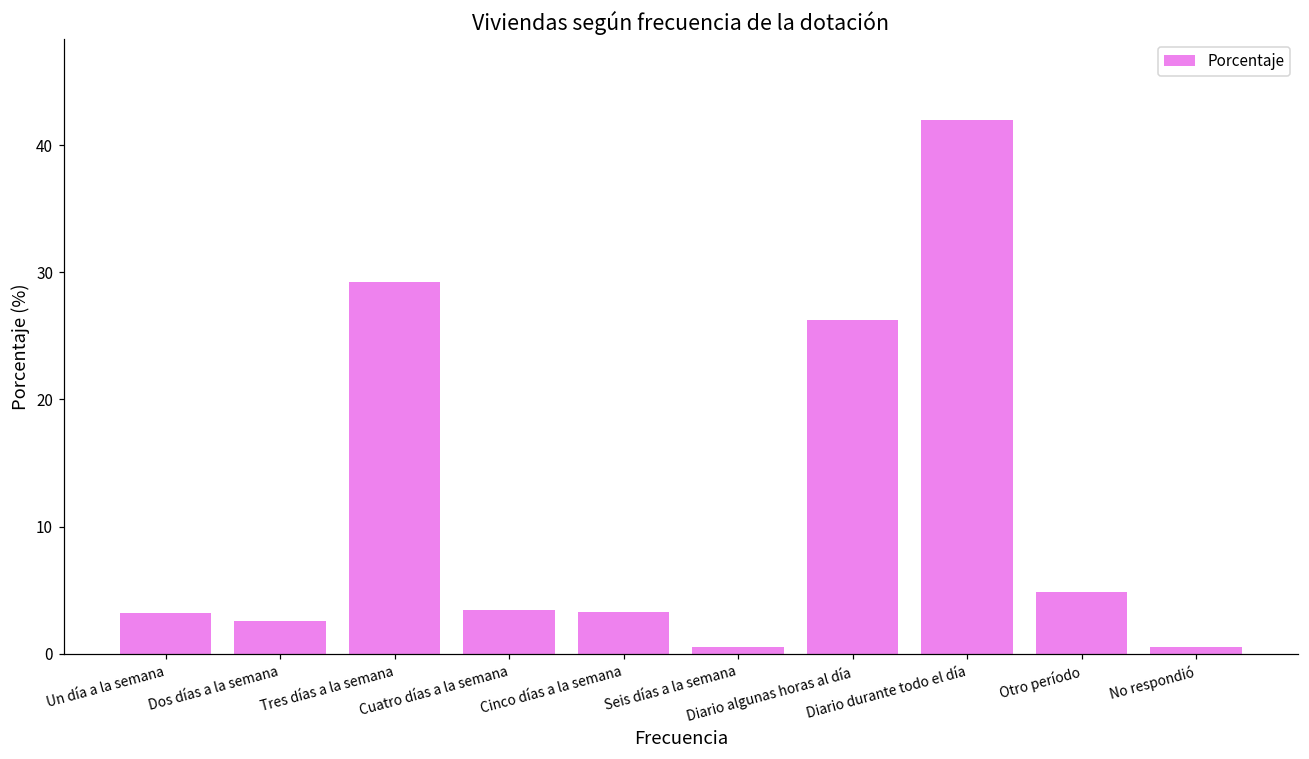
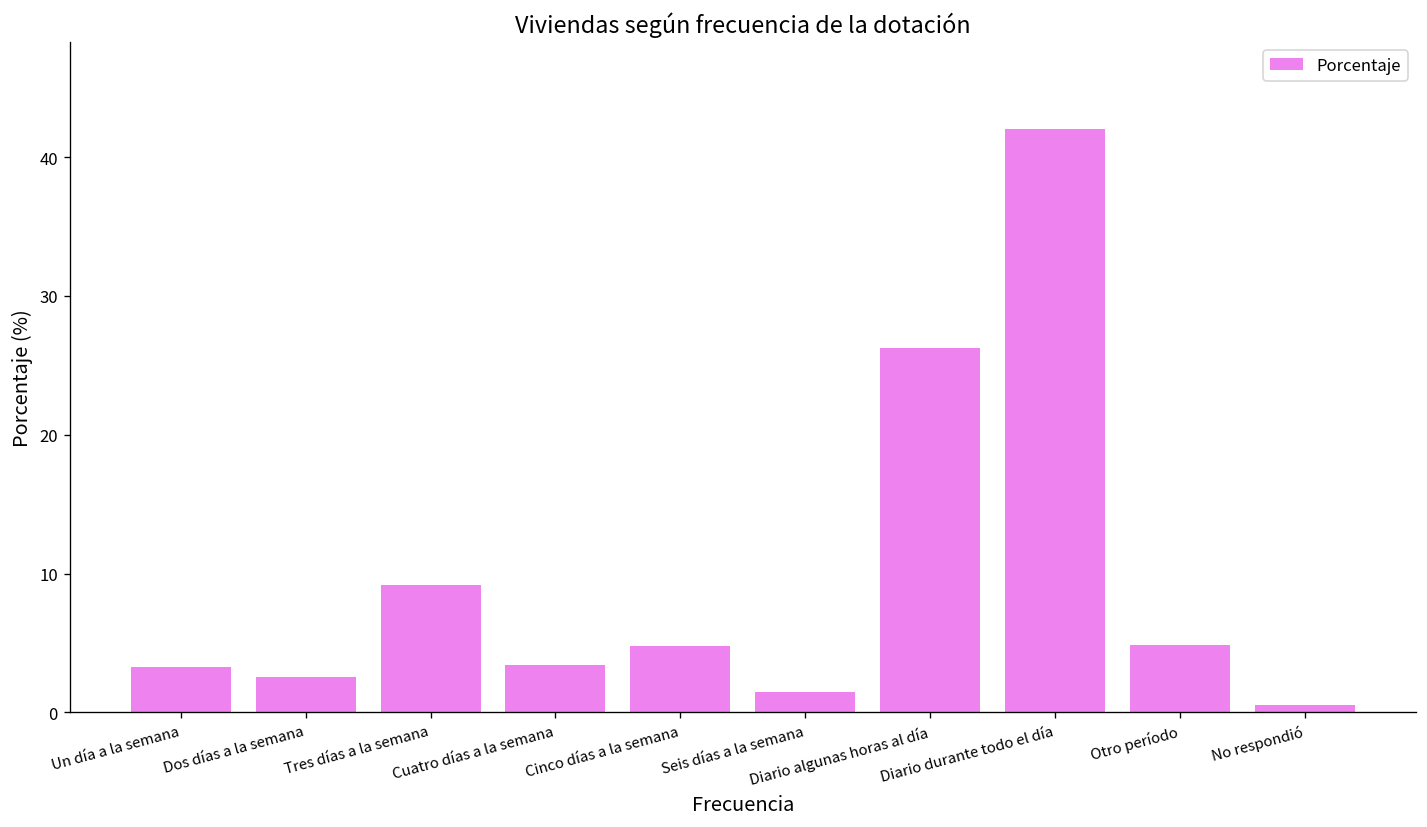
Tres días a la semana: 29.2 -> 9.2
Cinco días a la semana: 3.3 -> 4.8
Seis días a la semana: 0.5 -> 1.5
